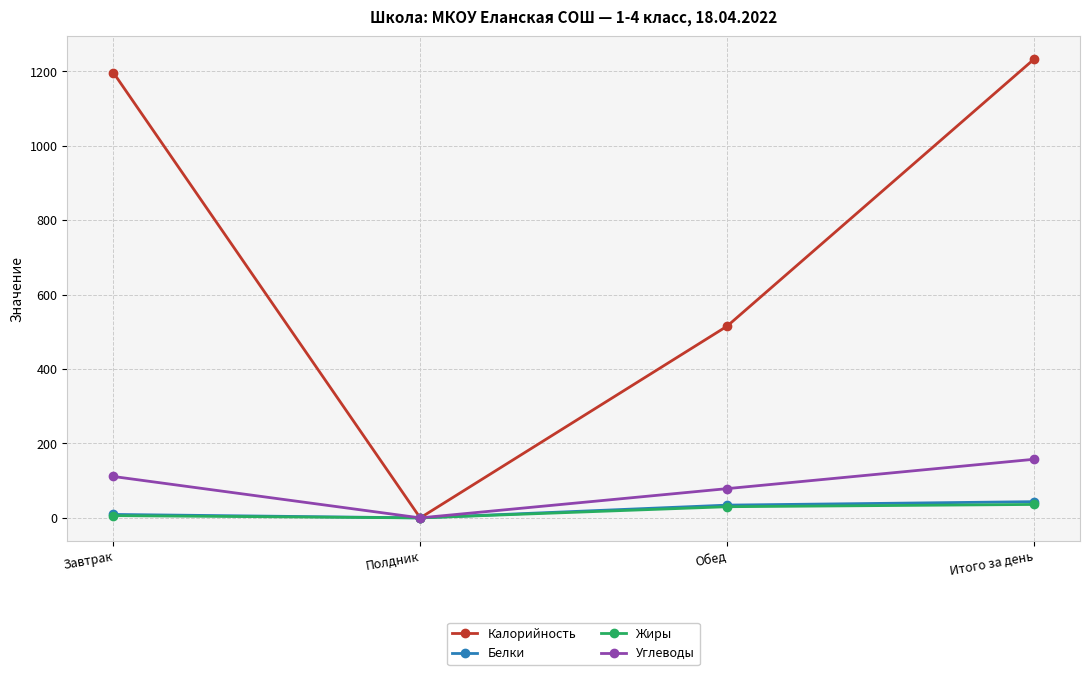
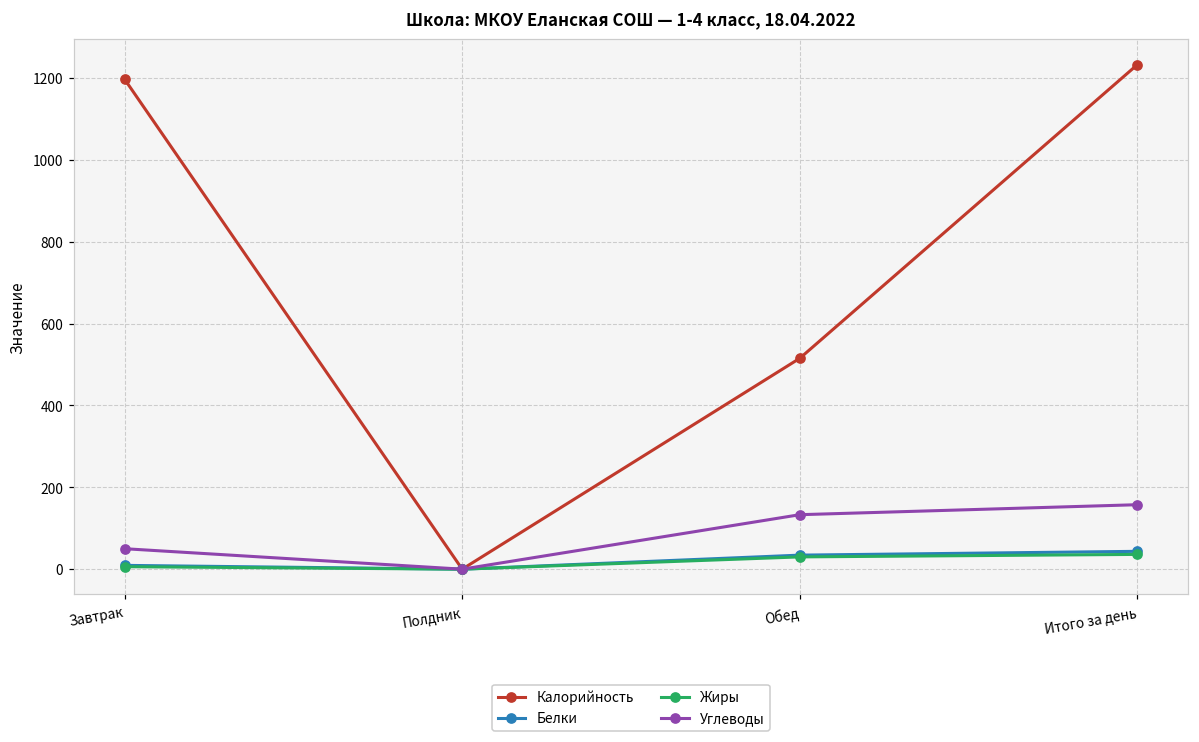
Углеводы, Завтрак: 110 -> 50
Углеводы, Обед: 80 -> 130
